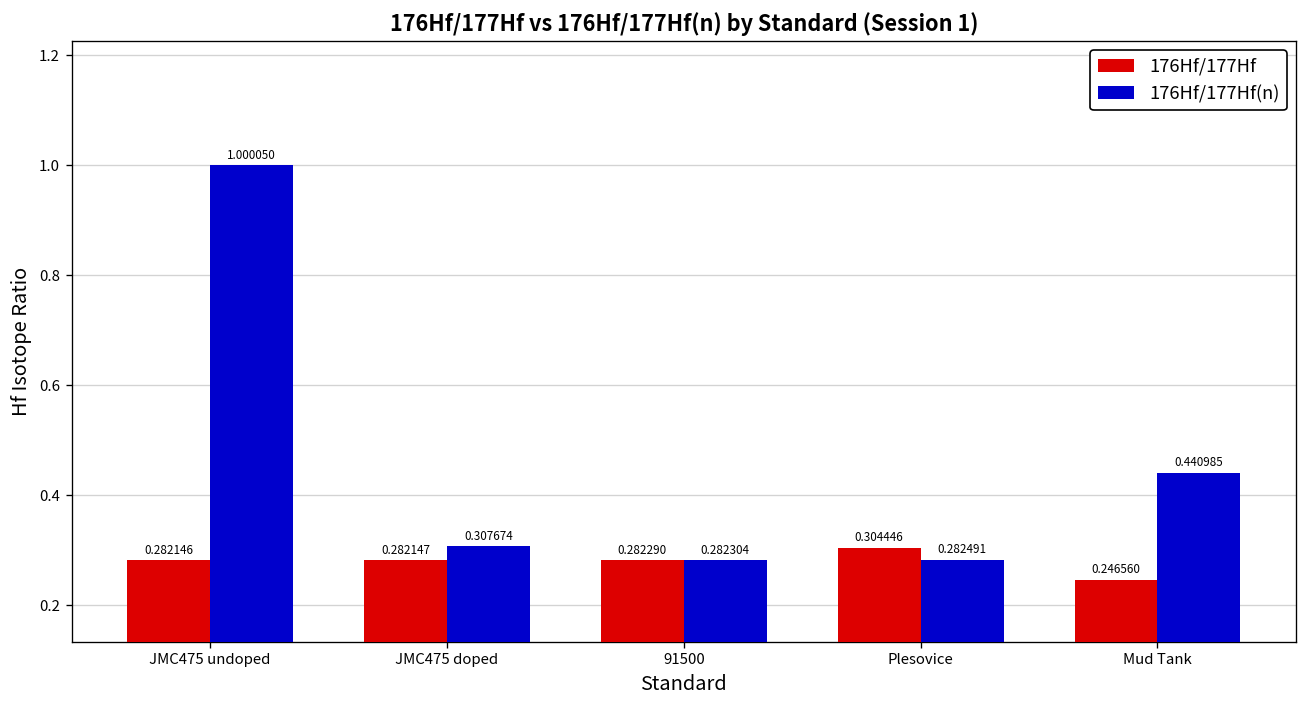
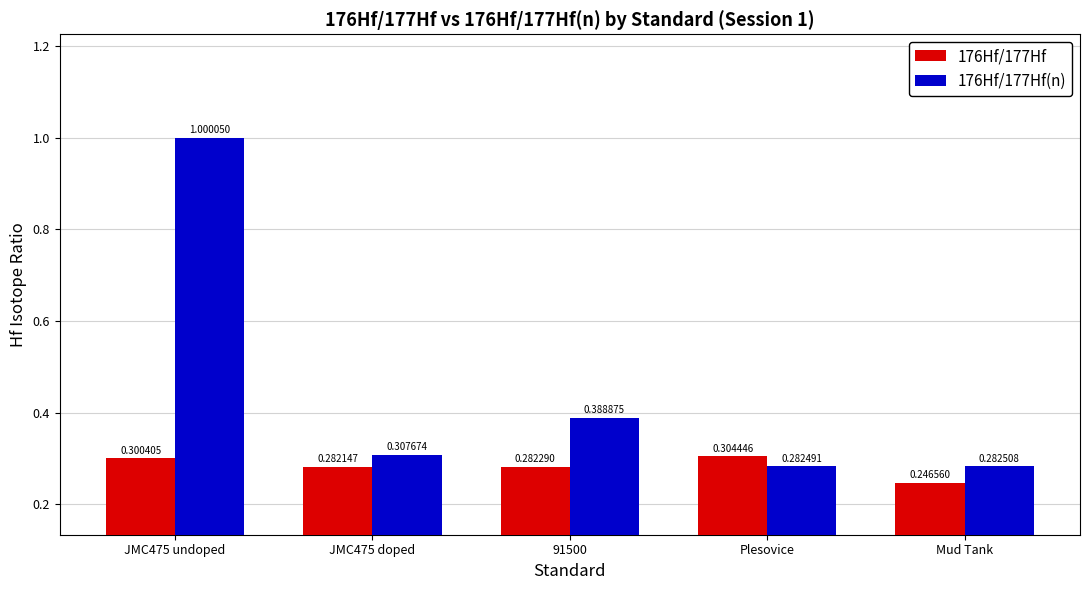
176Hf/177Hf, JMC475 undoped: 0.282146 -> 0.300405
176Hf/177Hf(n), 91500: 0.282304 -> 0.388875
176Hf/177Hf(n), Mud Tank: 0.440985 -> 0.282508
